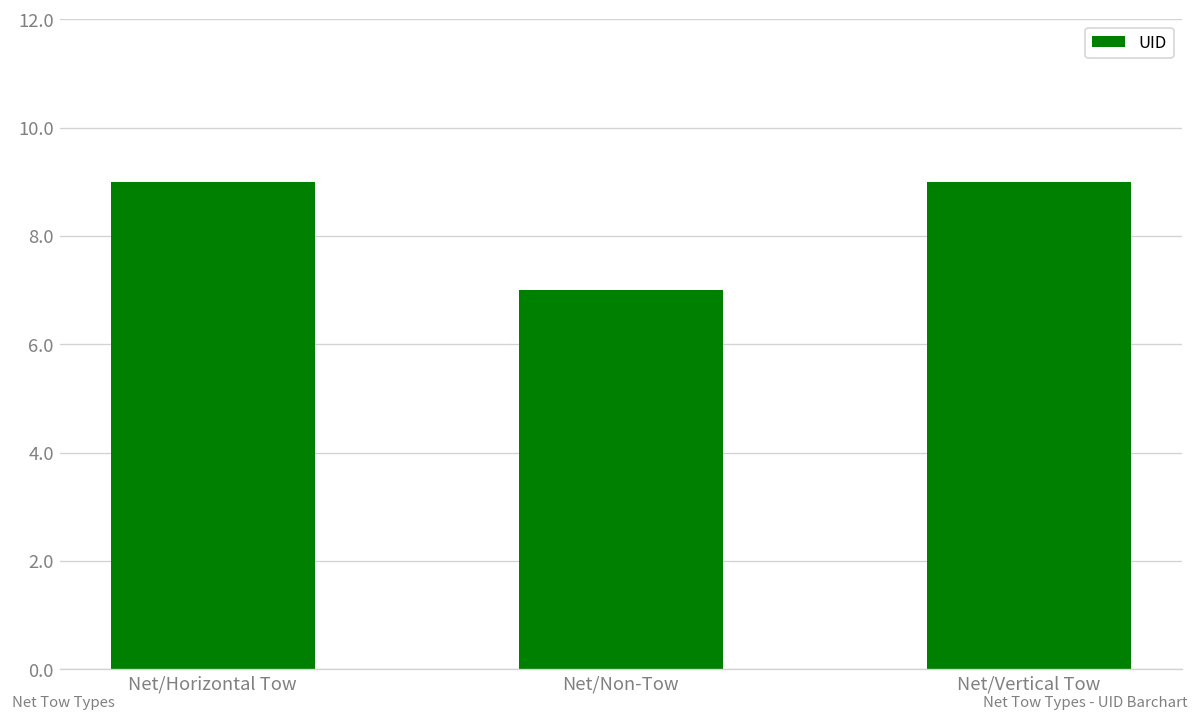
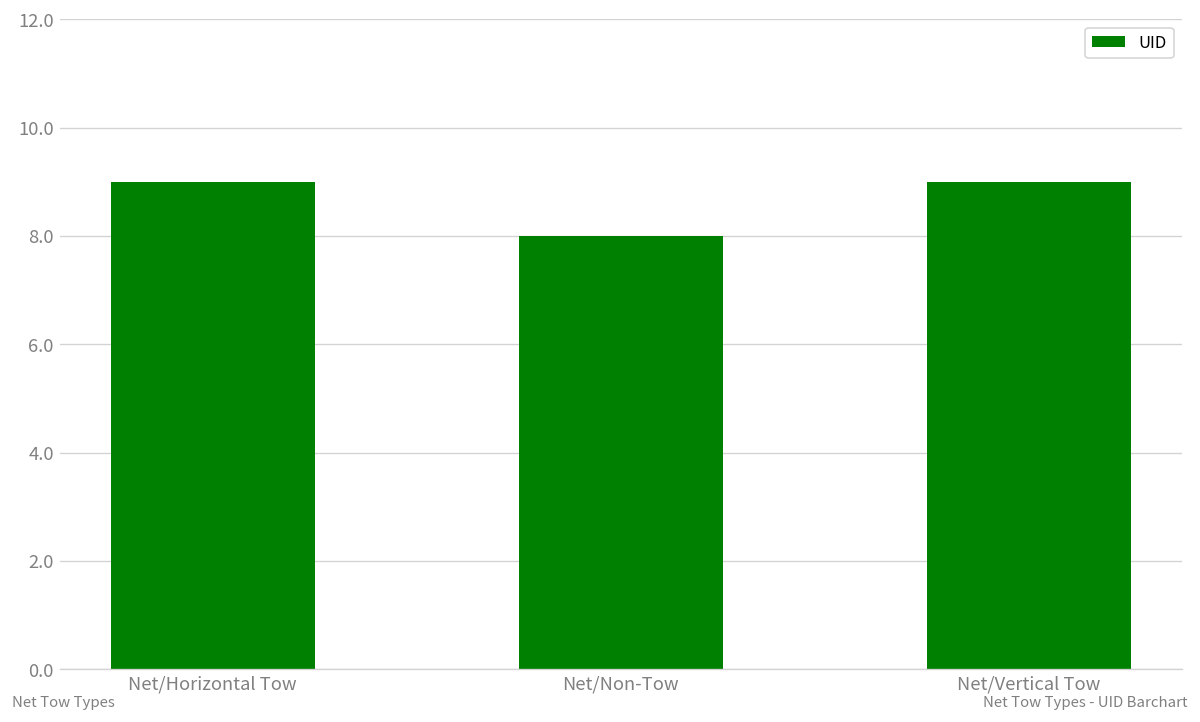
Net/Non-Tow: 7 -> 8
